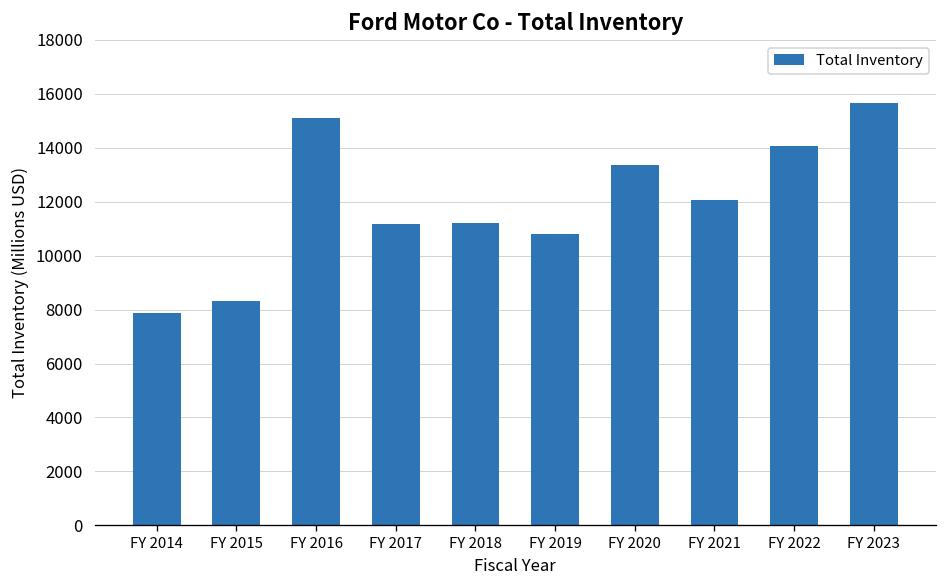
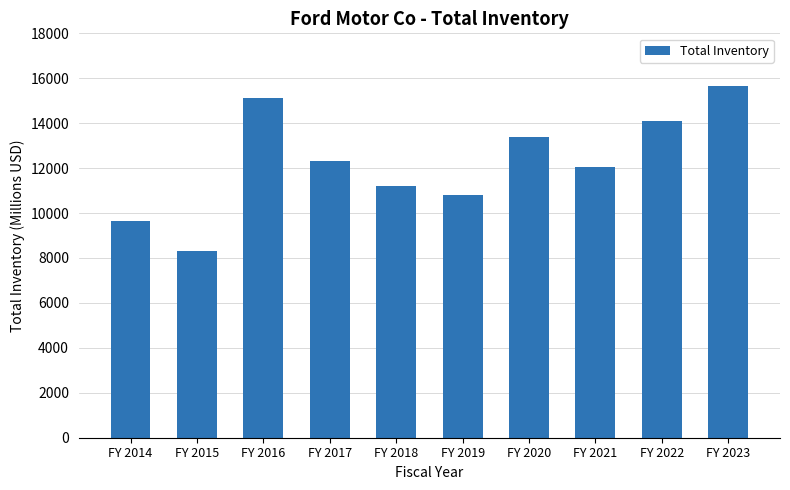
FY 2014: 7900 -> 9600
FY 2017: 11200 -> 12300
